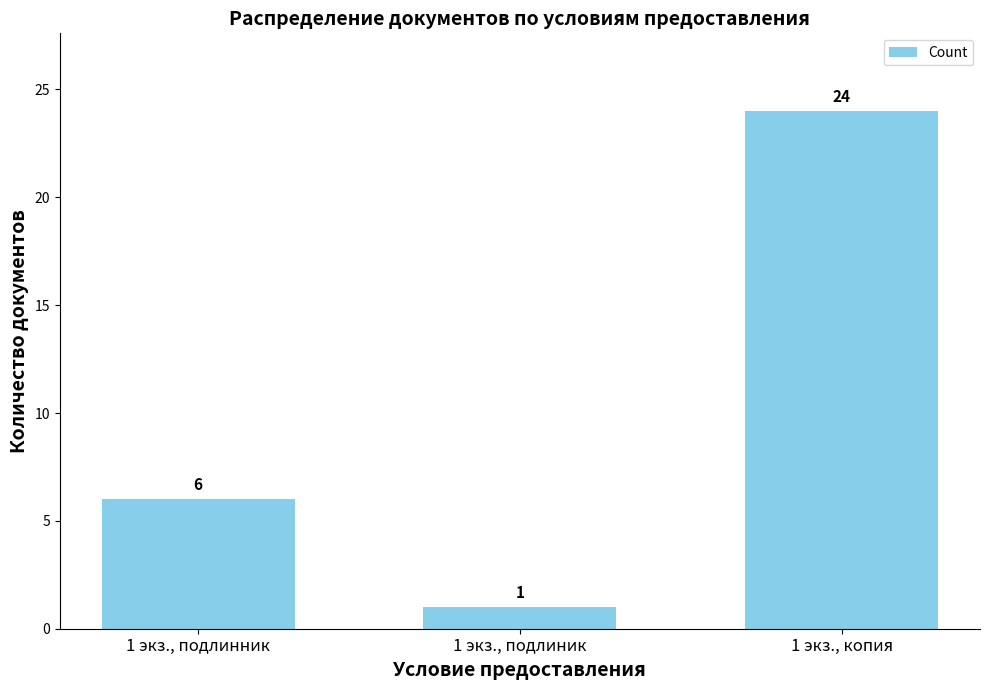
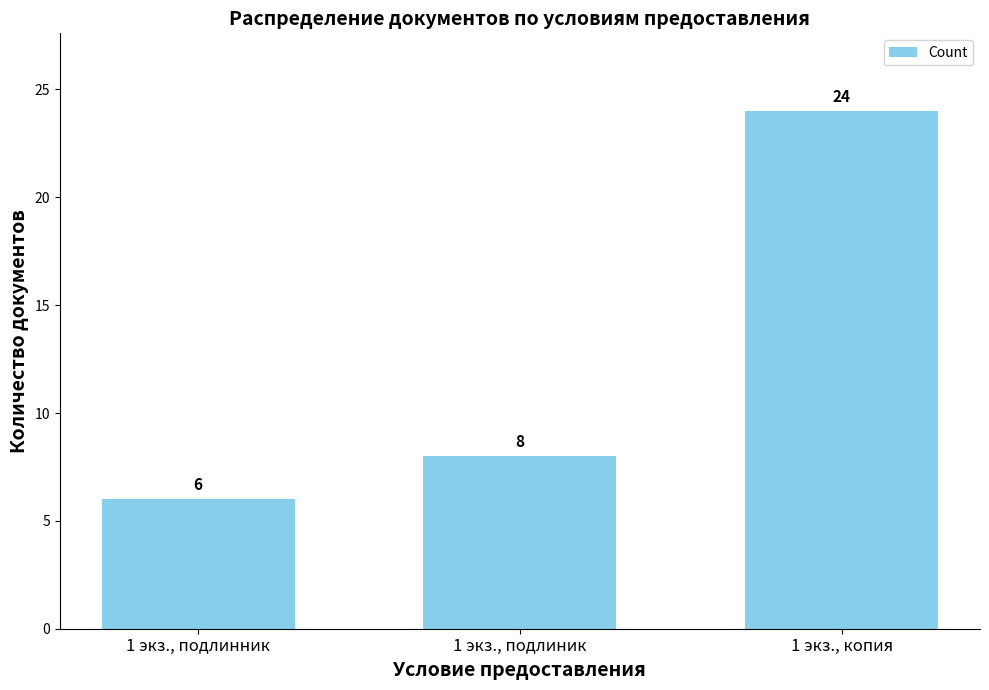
1 экз., подлиник: 1 -> 8
